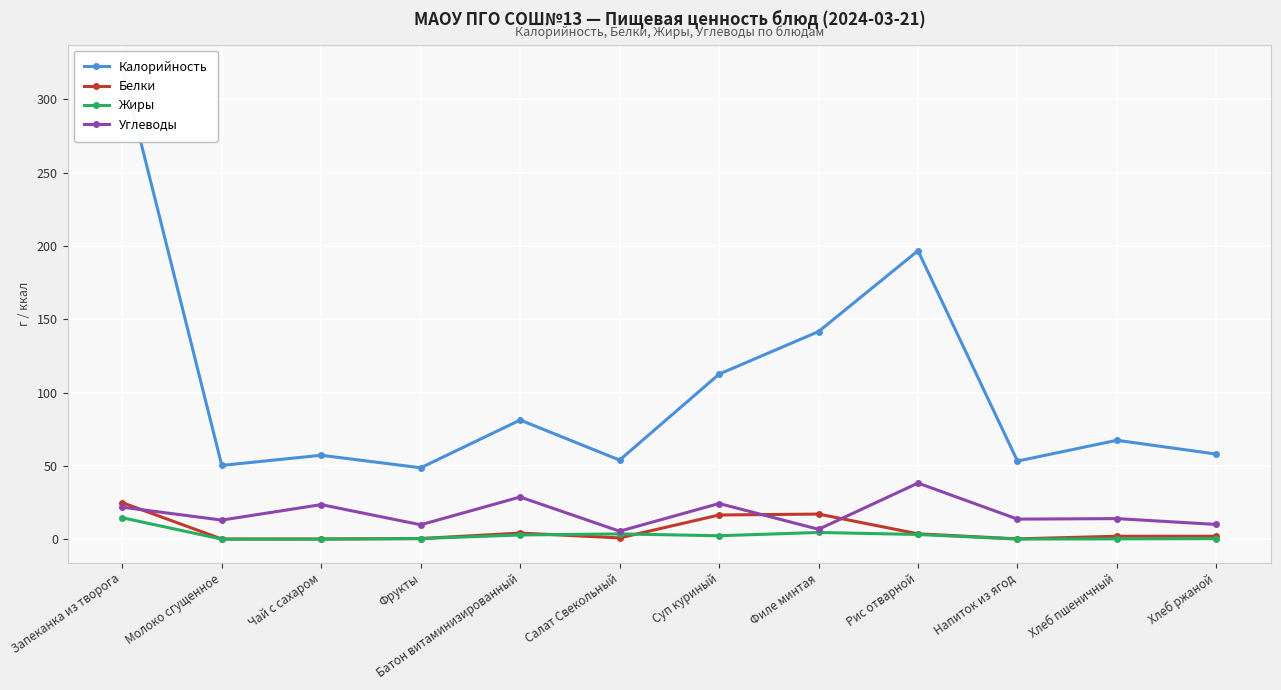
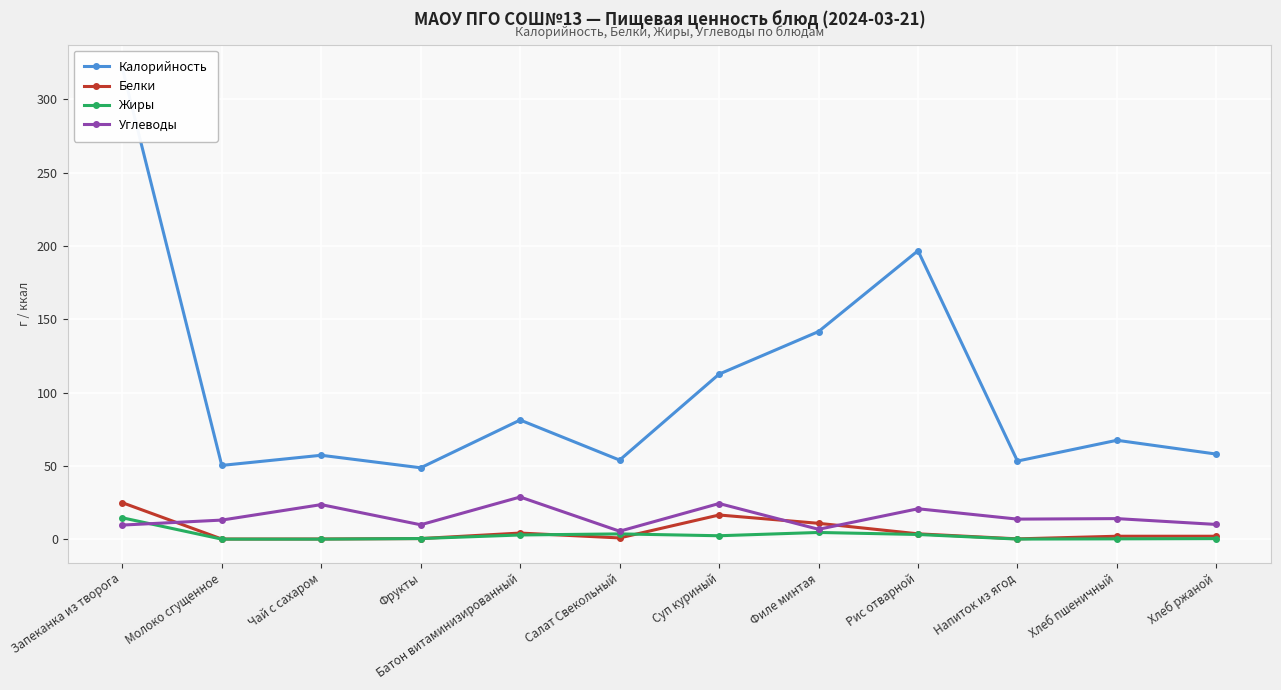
Углеводы, Запеканка из творога: 22 -> 10
Белки, Филе минтая: 17 -> 11
Углеводы, Рис отварной: 38 -> 21
